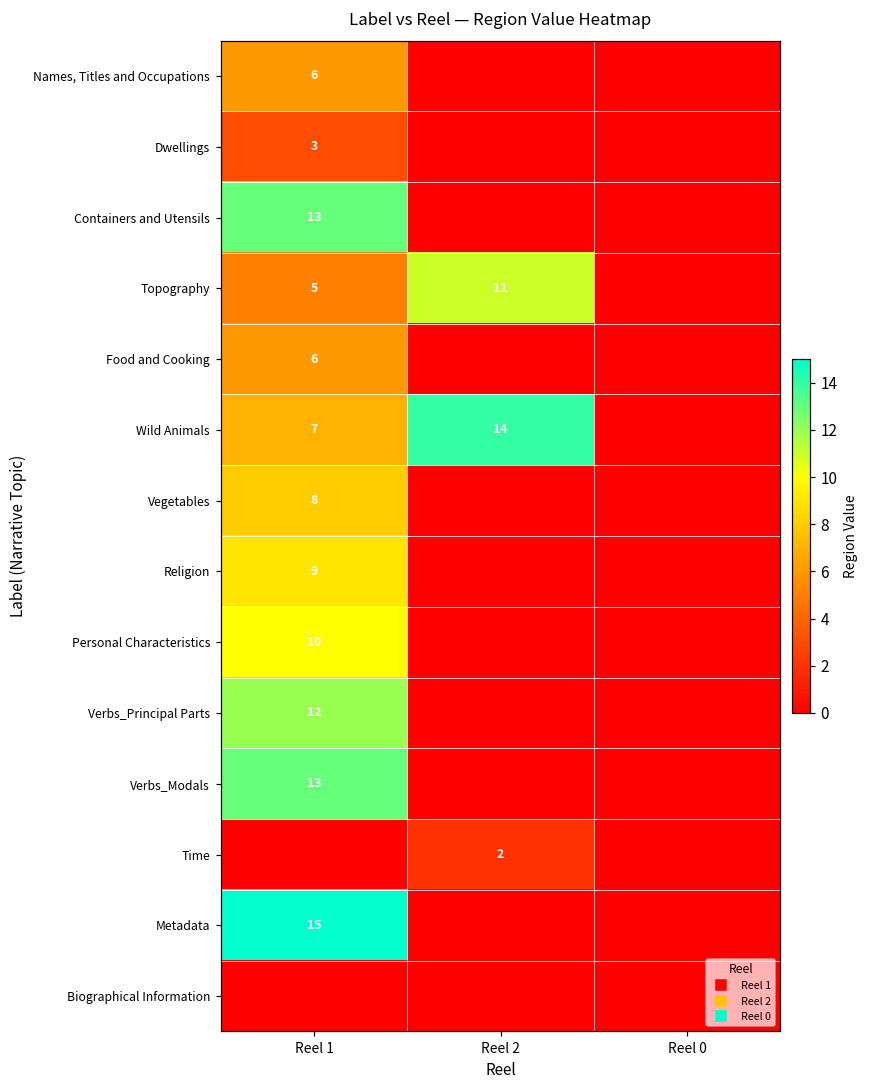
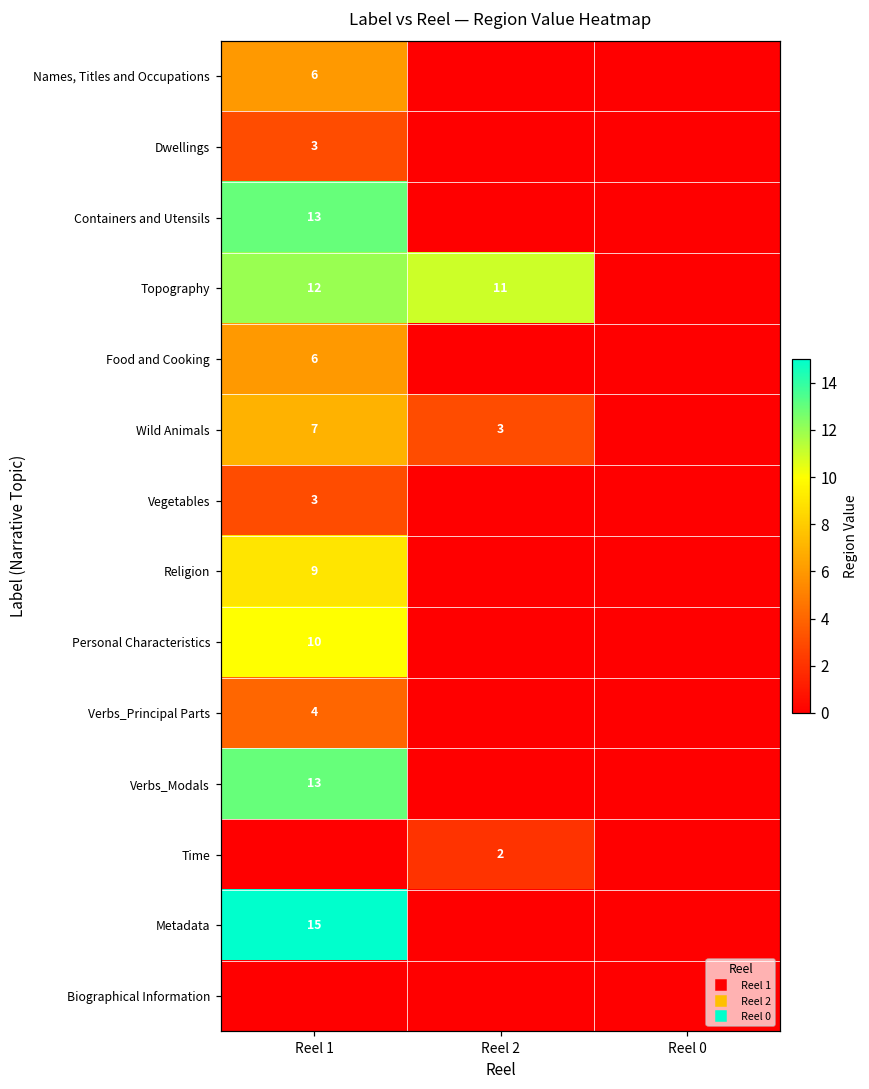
Topography, Reel 1: 5 -> 12
Wild Animals, Reel 2: 14 -> 3
Vegetables, Reel 1: 8 -> 3
Verbs_Principal Parts, Reel 1: 12 -> 4
